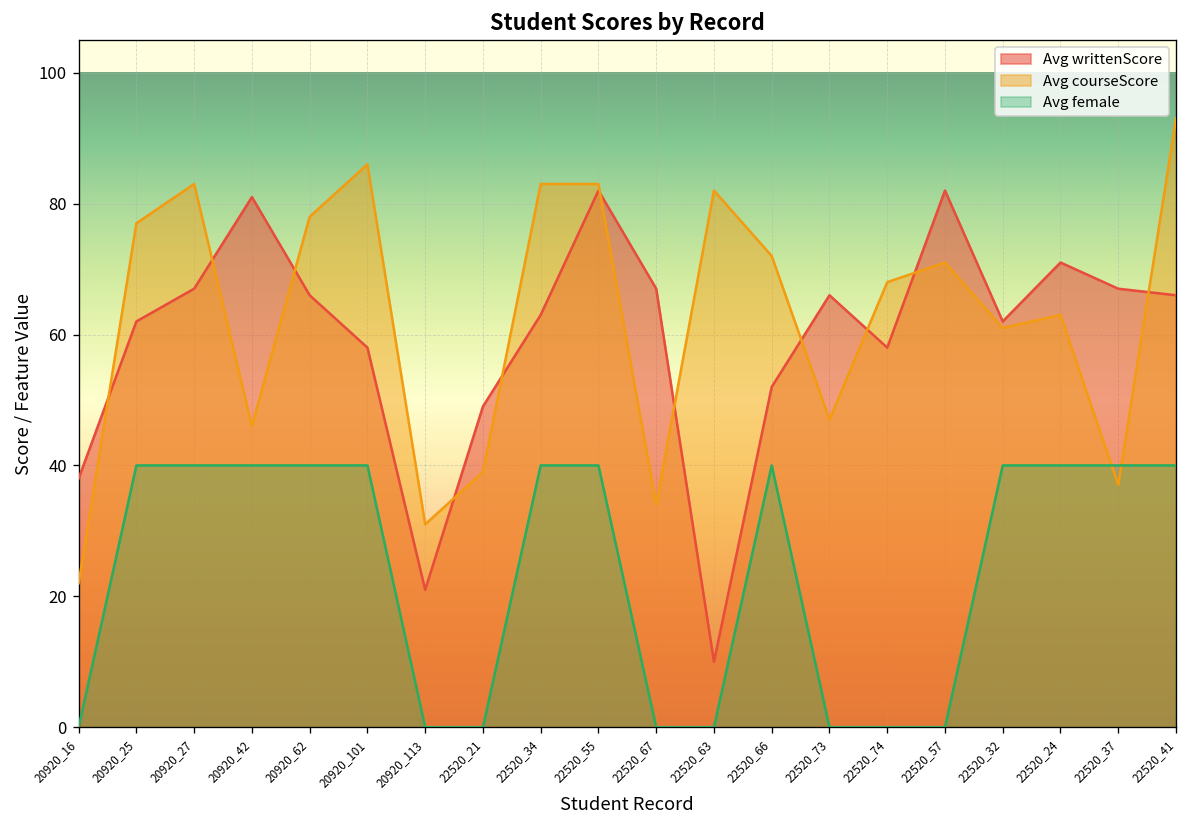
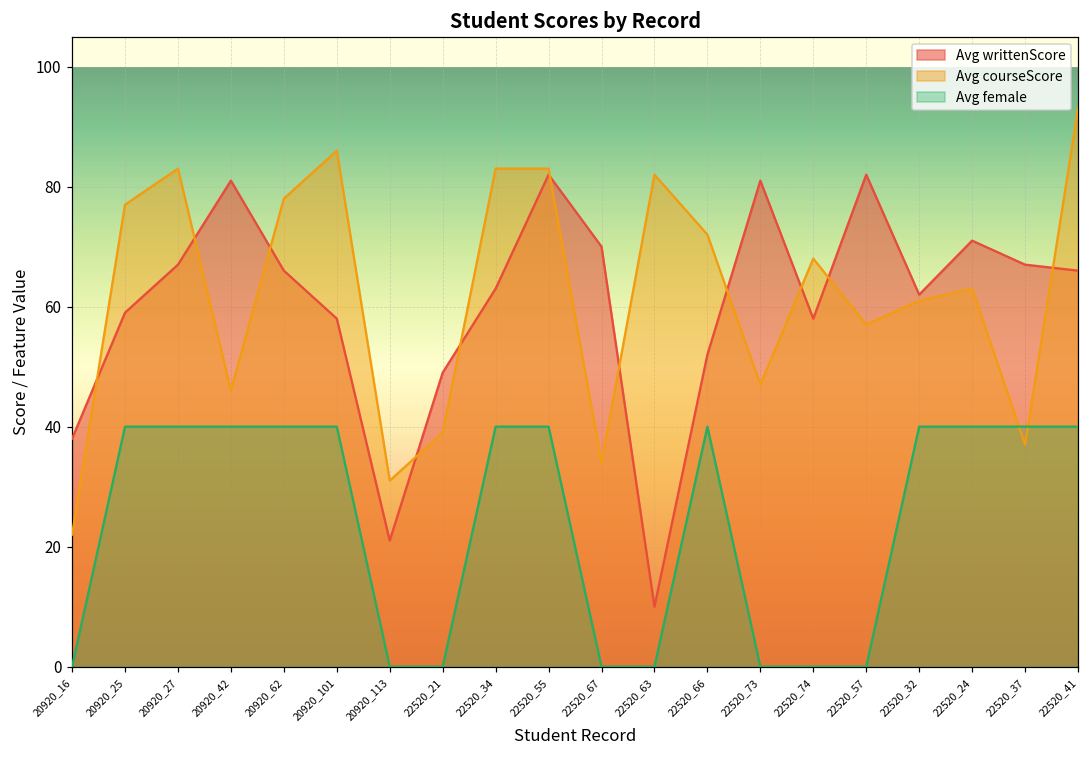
Avg writtenScore, 20920_25: 62 -> 59
Avg writtenScore, 22520_67: 67 -> 70
Avg writtenScore, 22520_73: 66 -> 81
Avg courseScore, 22520_57: 71 -> 57
